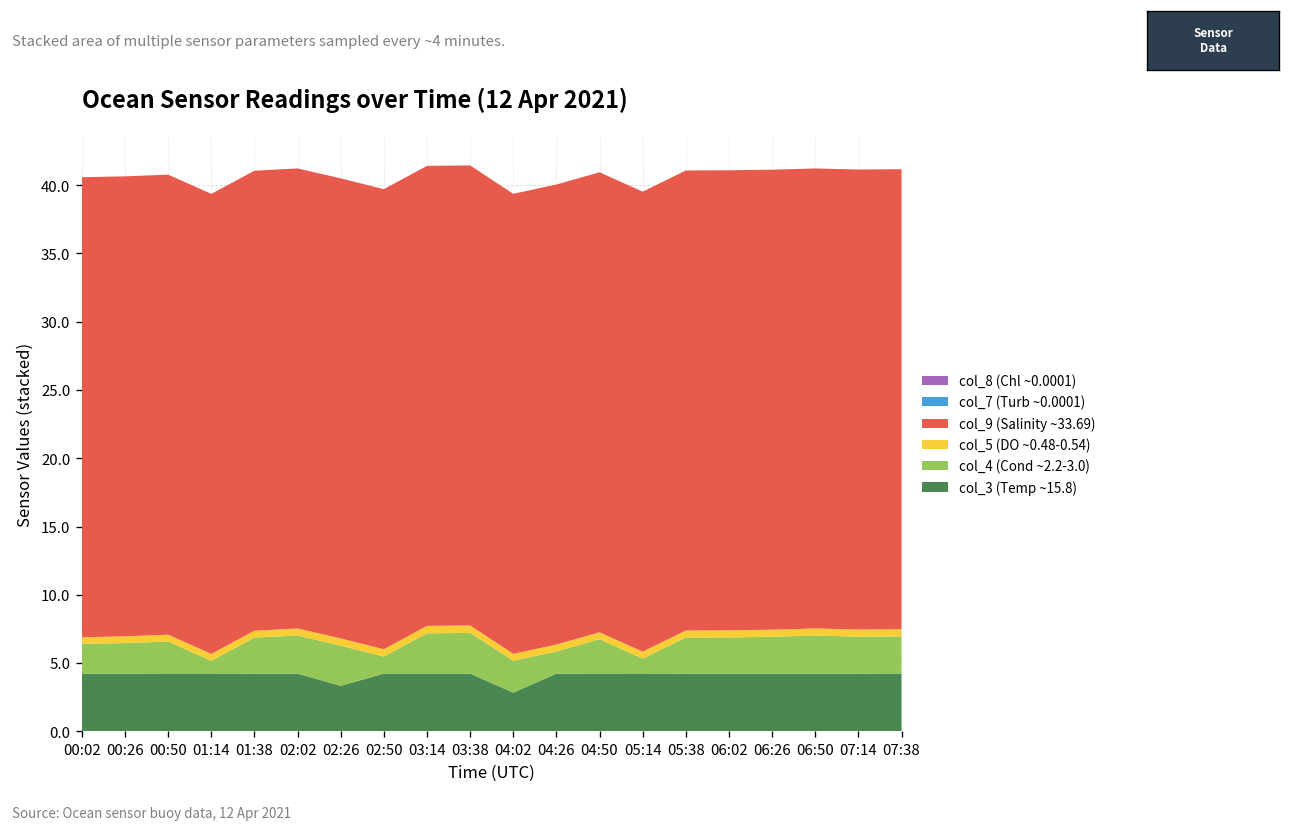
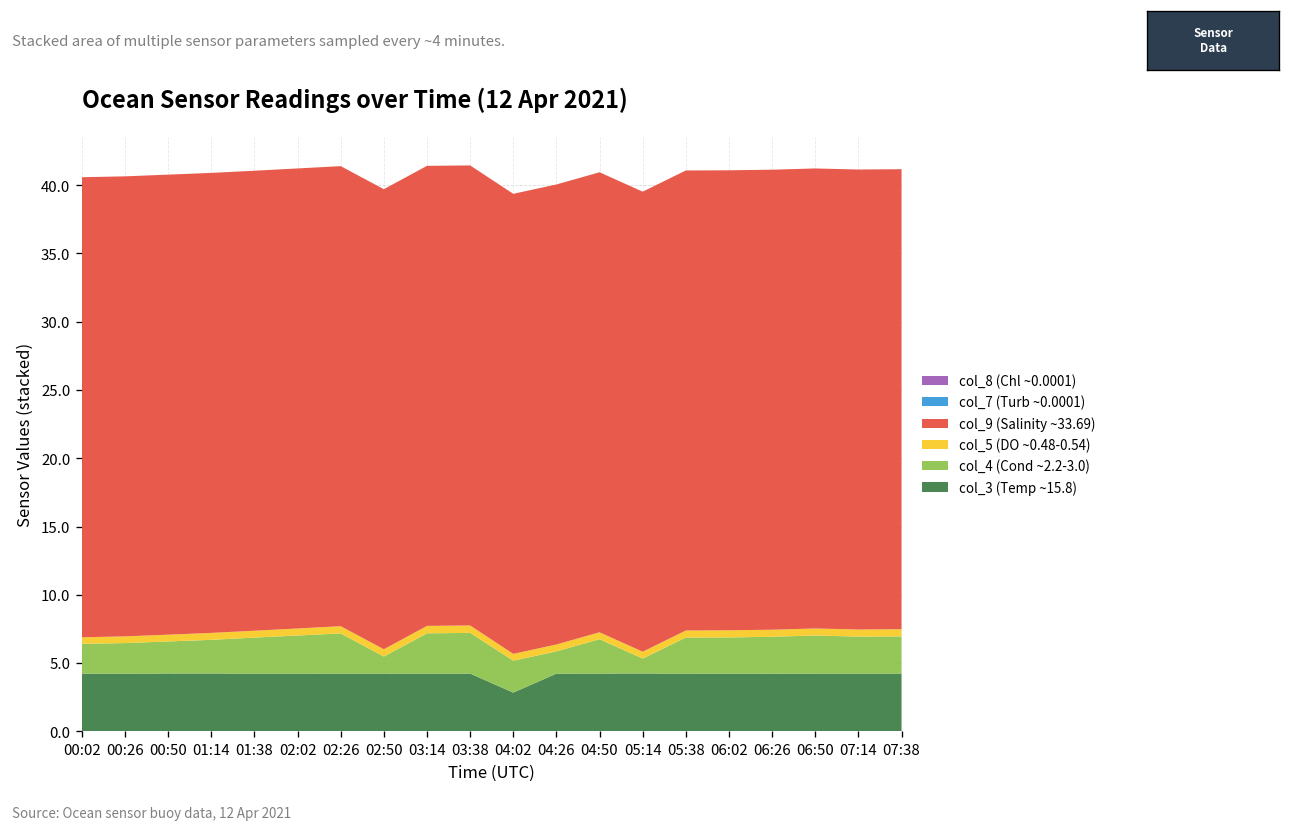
col_4 (Cond ~2.2-3.0), 01:14: 0.9 -> 2.5
col_3 (Temp ~15.8), 02:26: 3.3 -> 4.2
